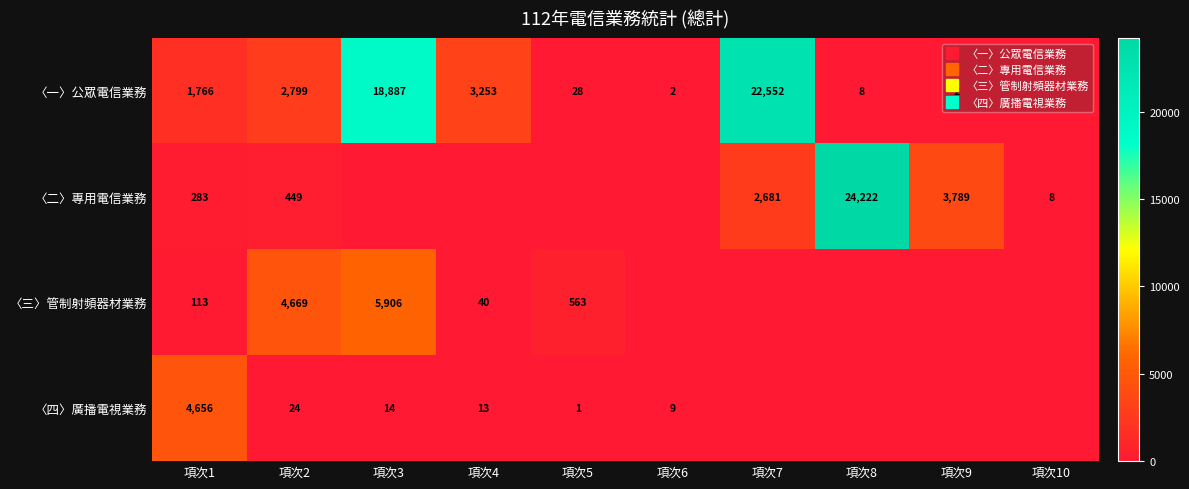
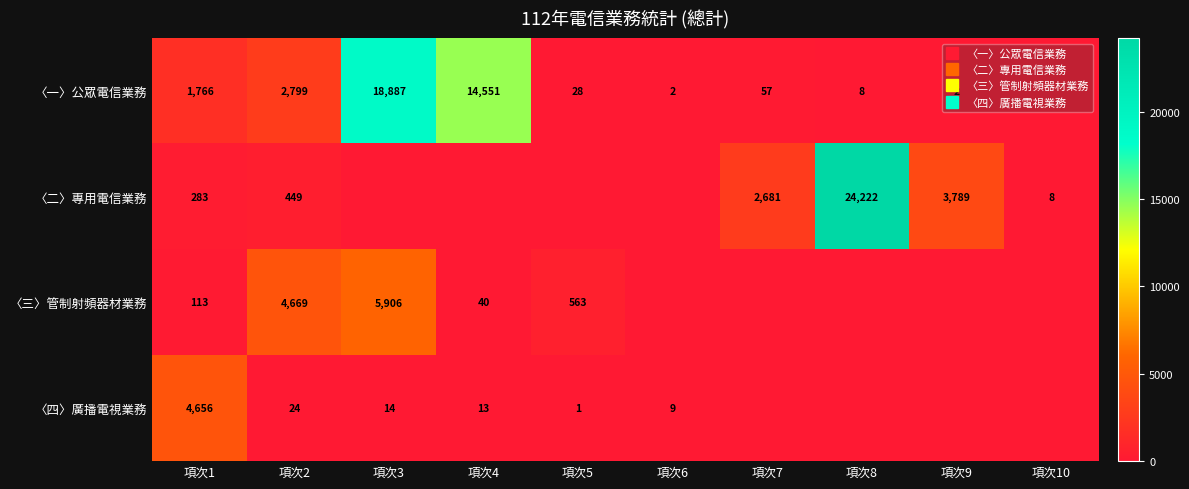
〈一〉公眾電信業務, 項次4: 3,253 -> 14,551
〈一〉公眾電信業務, 項次7: 22,552 -> 57
